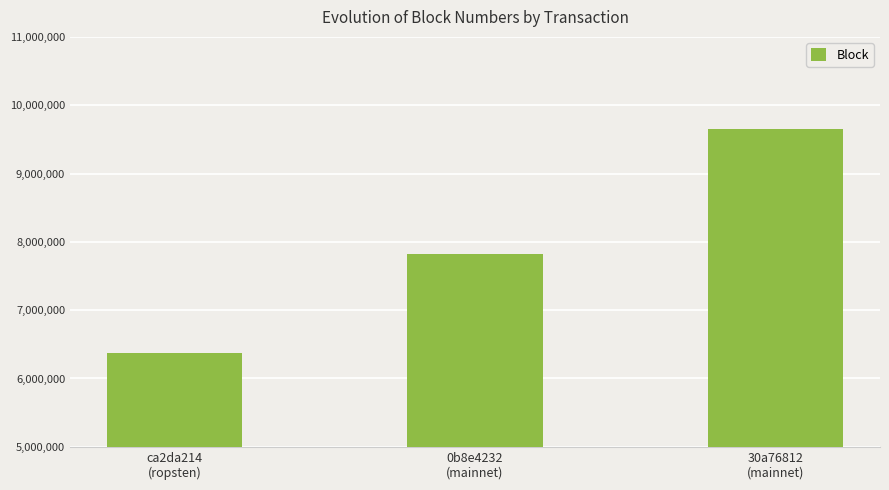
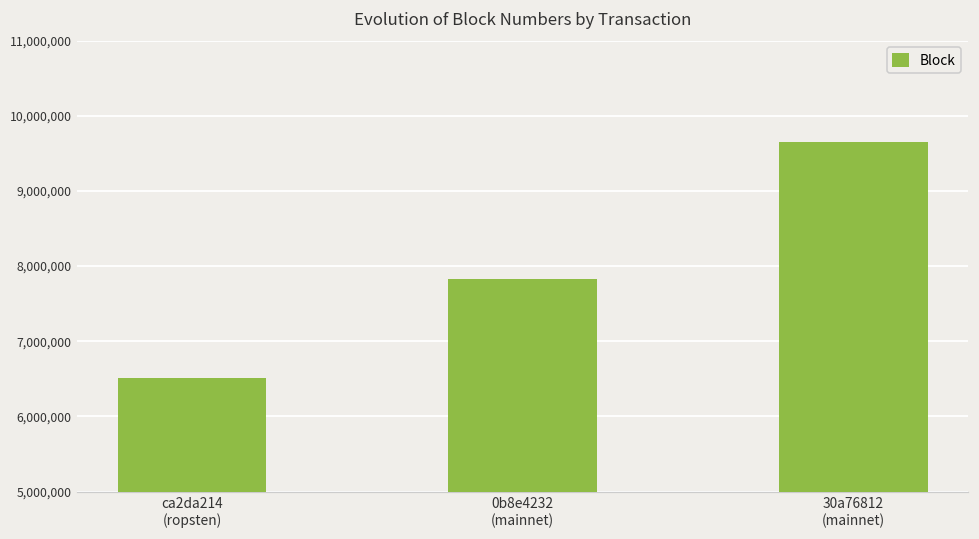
ca2da214 (ropsten): 6,400,000 -> 6,500,000
